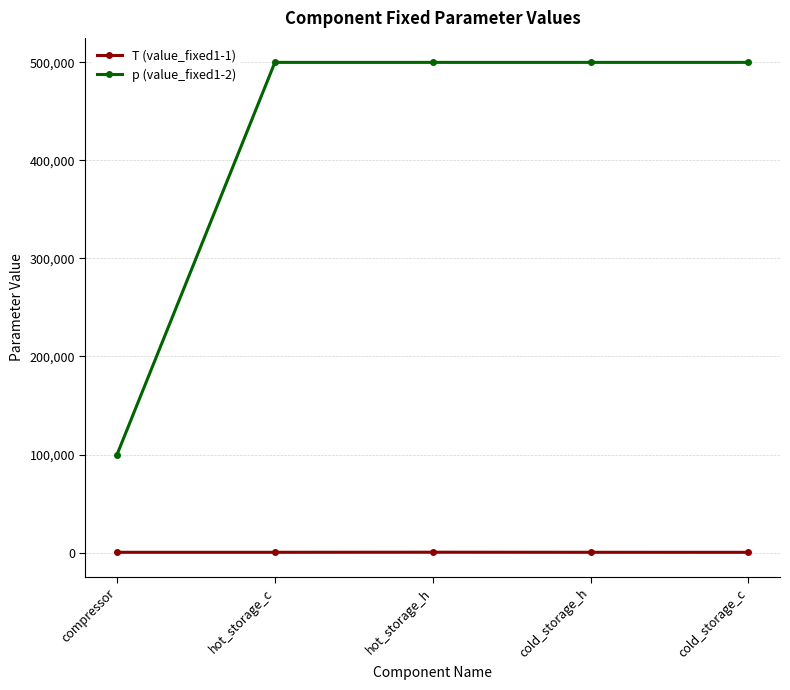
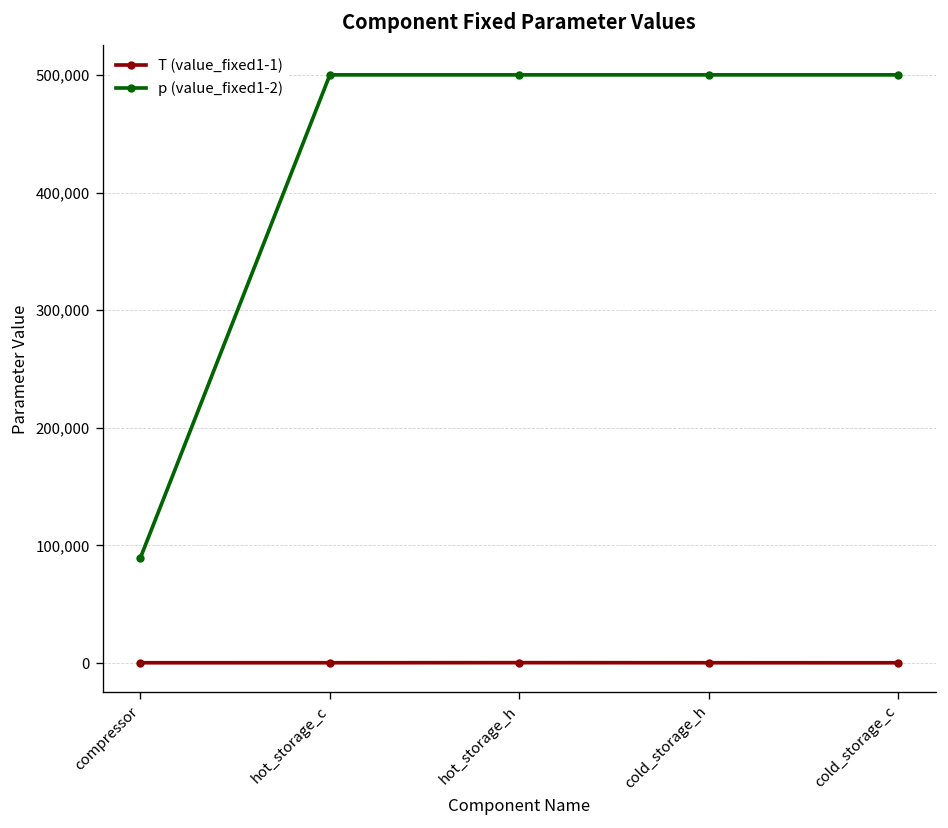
p (value_fixed1-2), compressor: 100,000 -> 90,000
